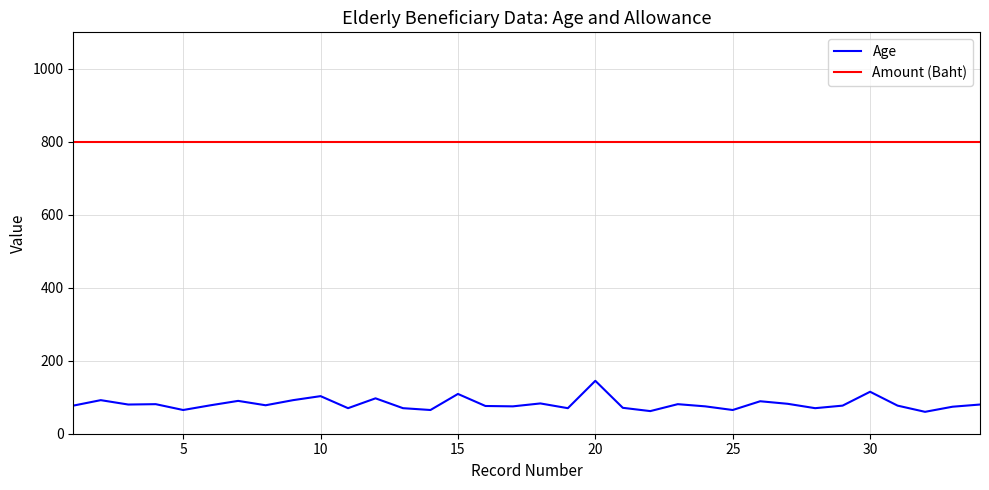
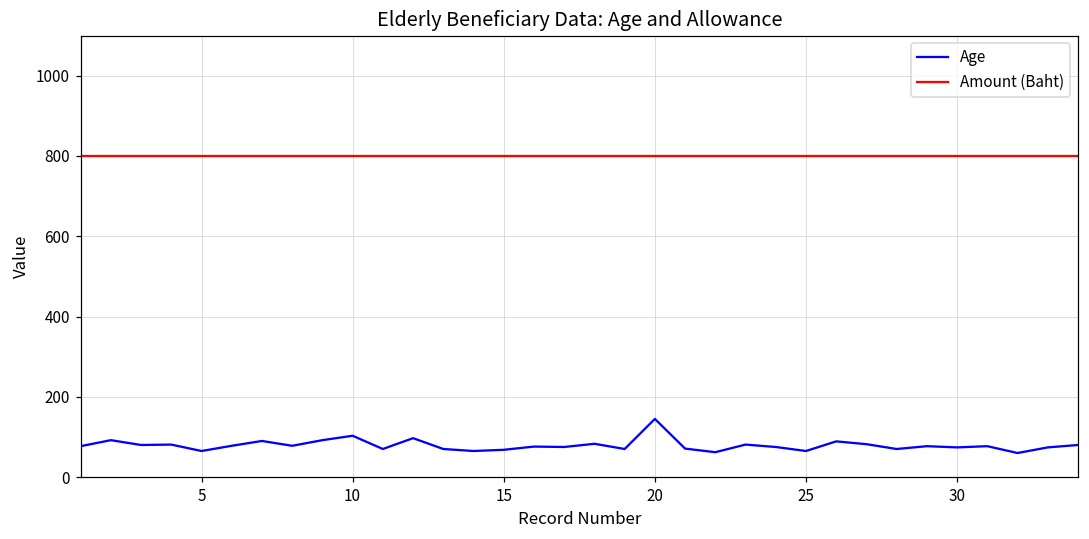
Age, 15: 110 -> 70
Age, 30: 120 -> 70
